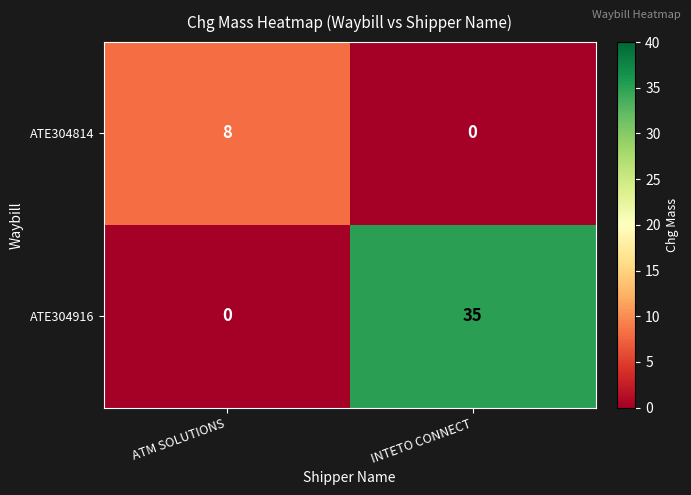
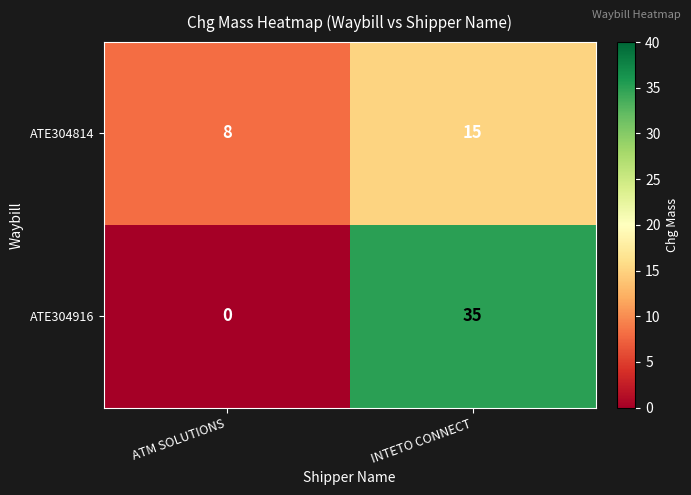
ATE304814, INTETO CONNECT: 0 -> 15
